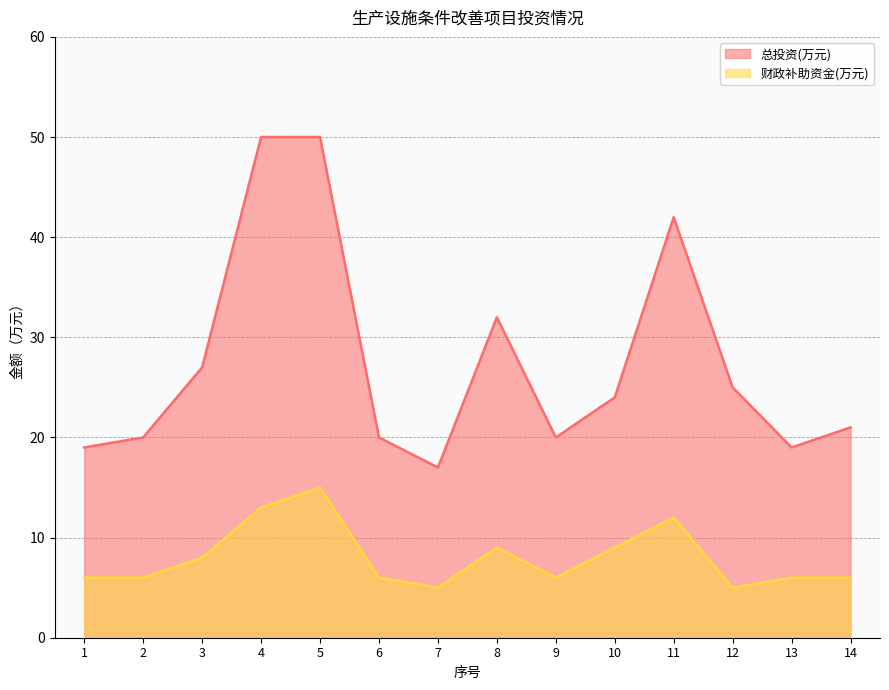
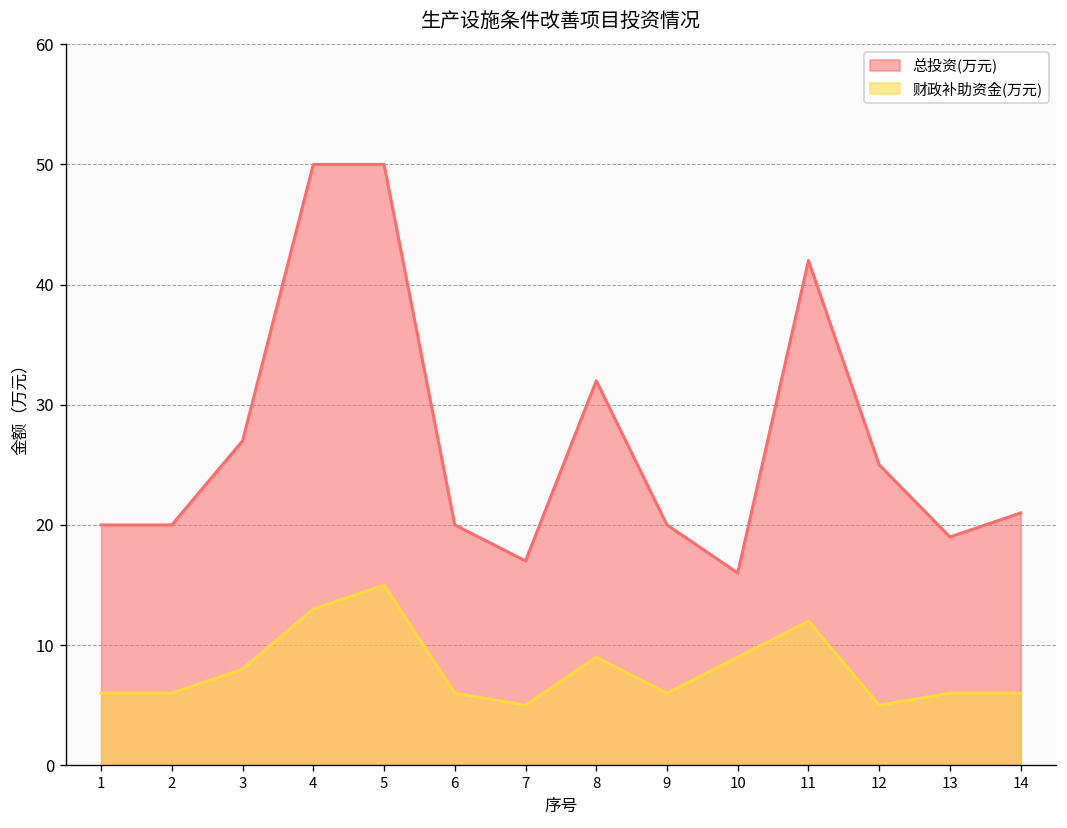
总投资(万元), 1: 19 -> 20
总投资(万元), 10: 24 -> 16
